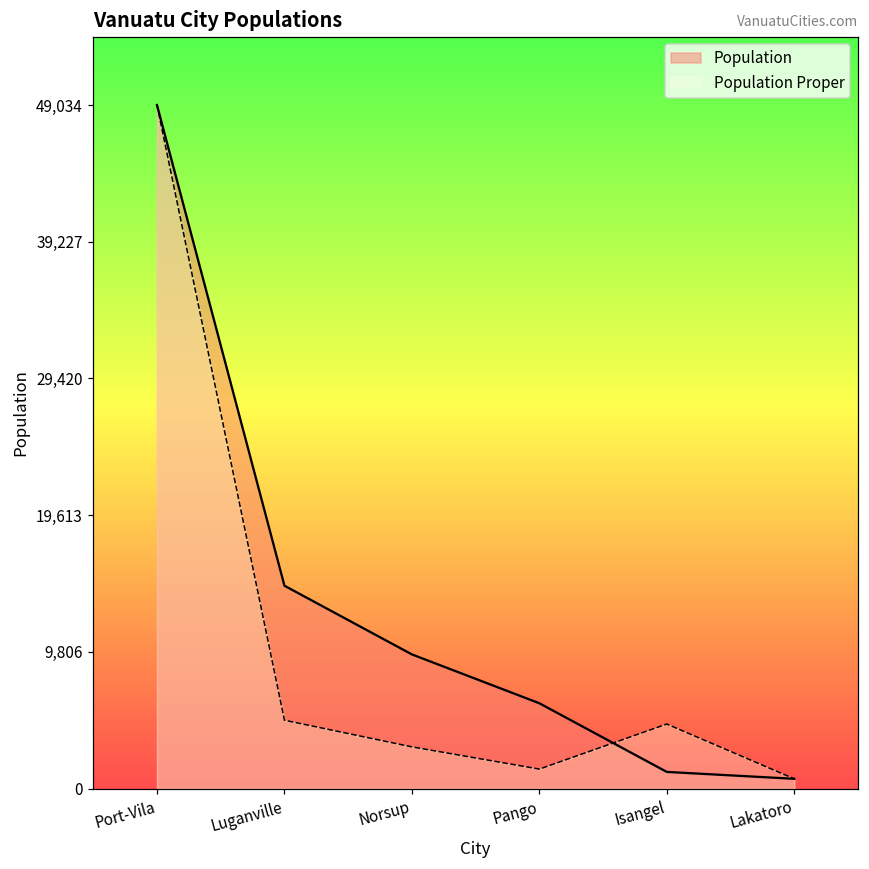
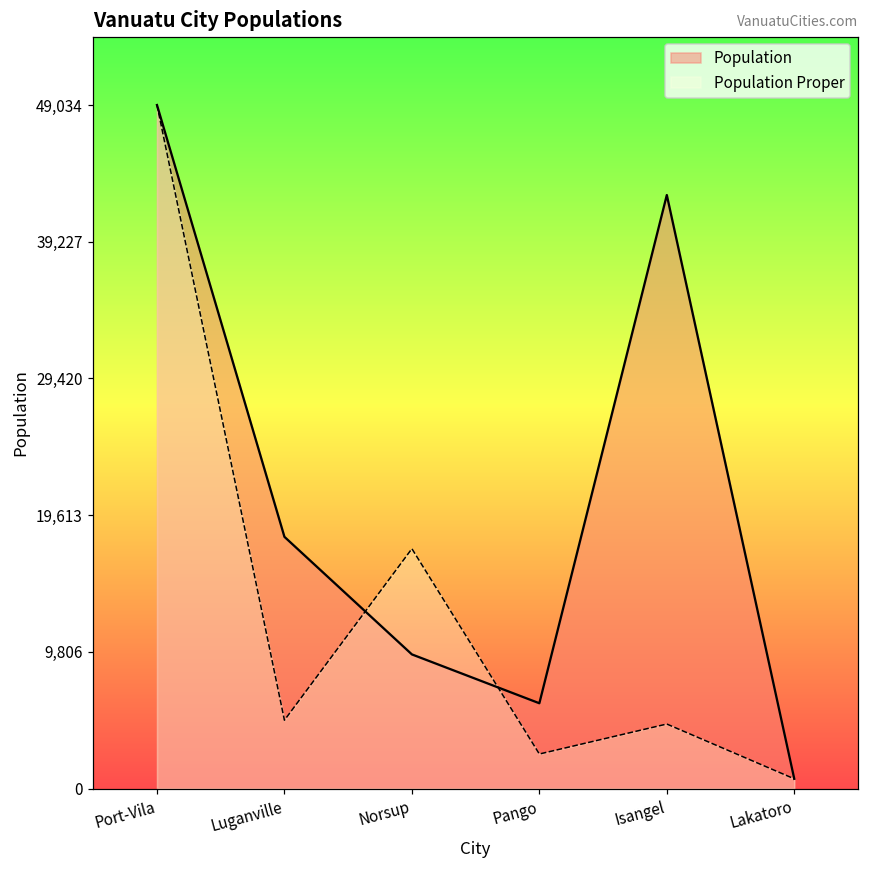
Population, Luganville: 14,600 -> 18,100
Population Proper, Norsup: 3,000 -> 17,200
Population Proper, Pango: 1,400 -> 2,500
Population, Isangel: 1,200 -> 42,600
